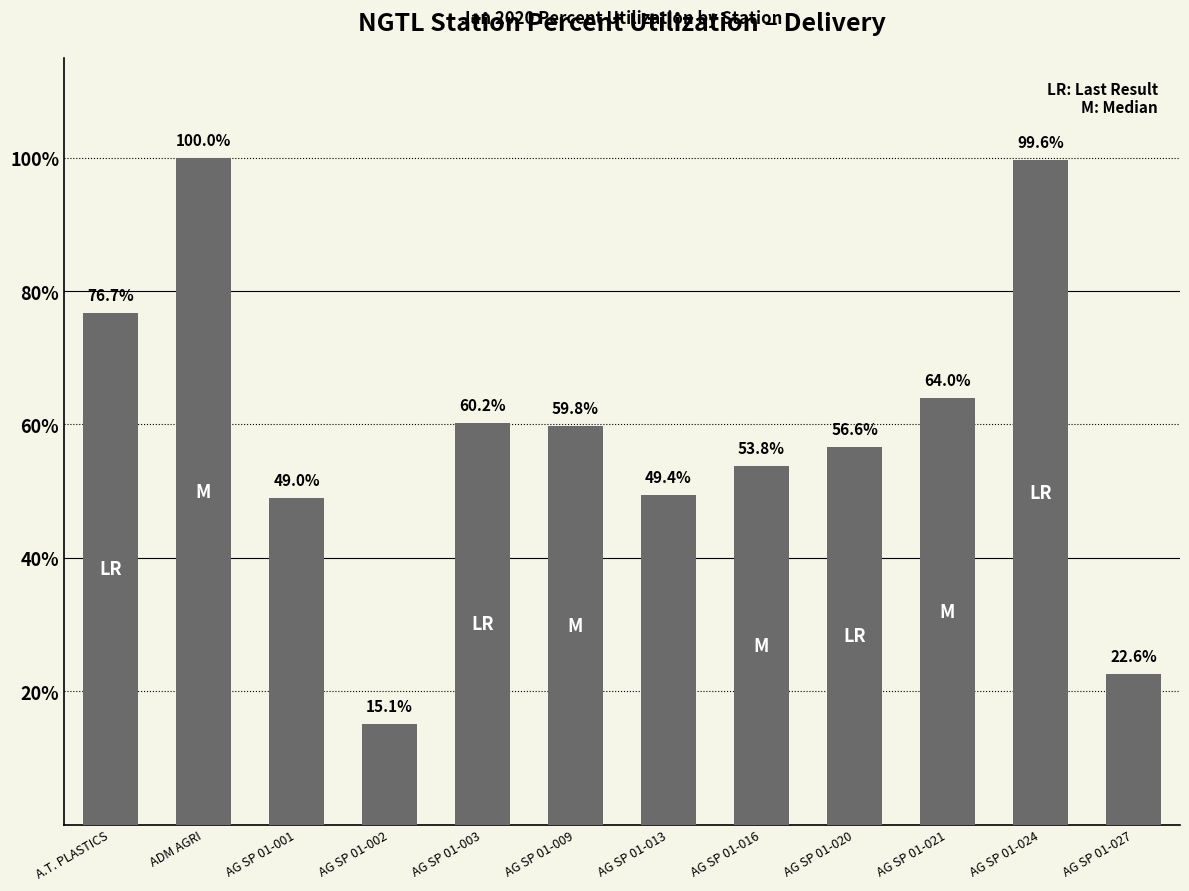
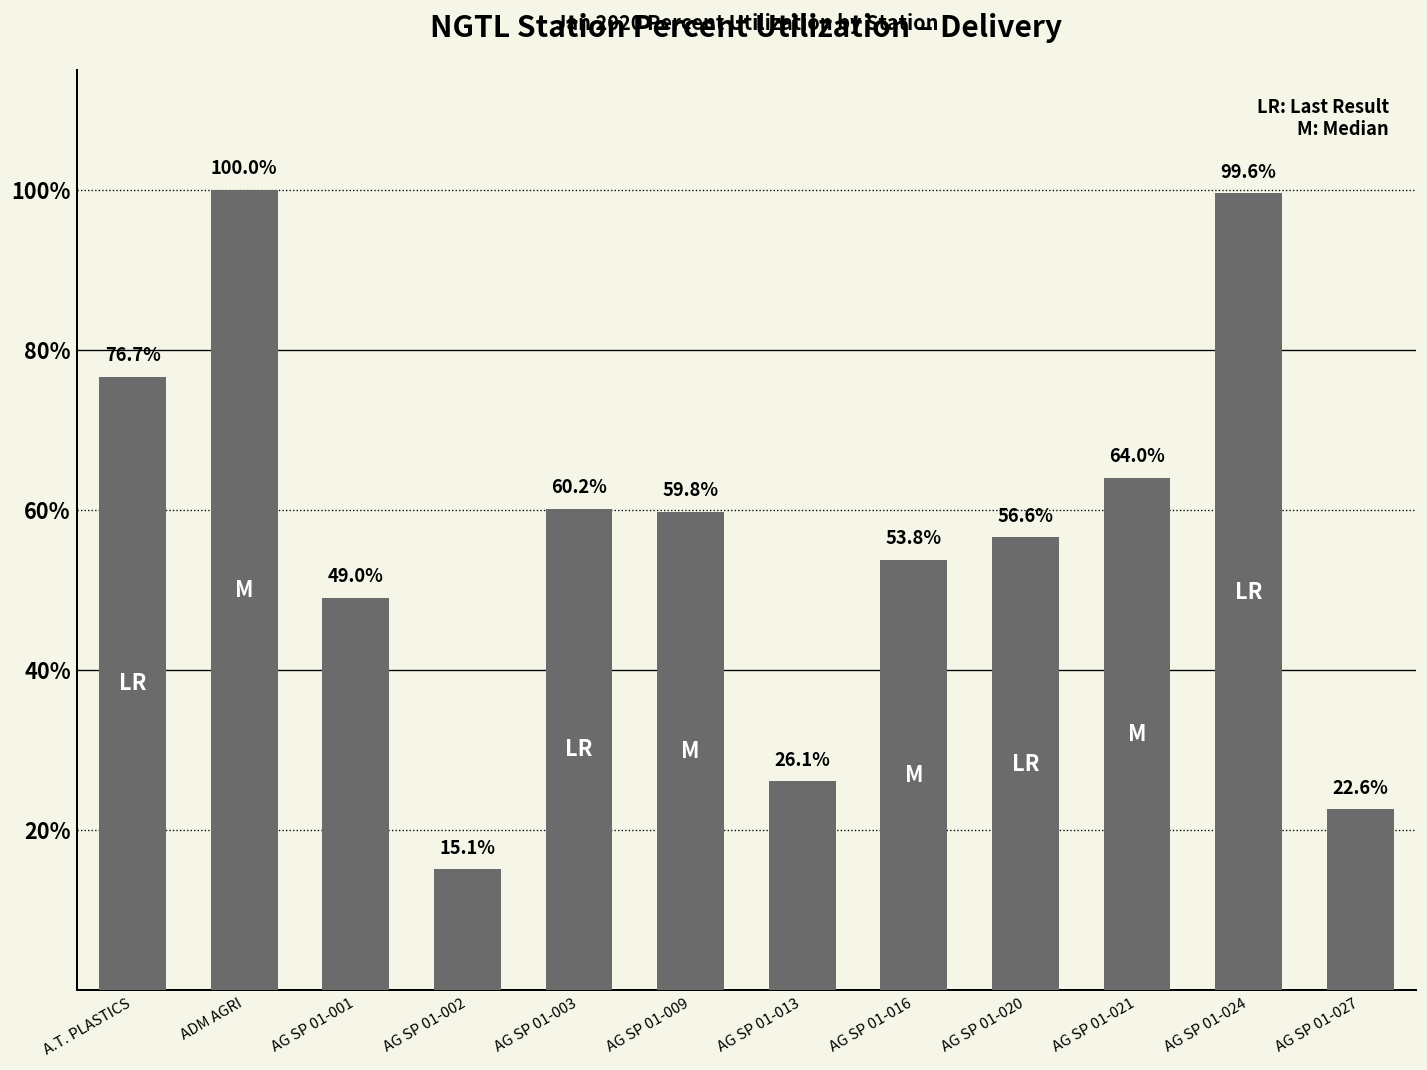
AG SP 01-013: 49.4% -> 26.1%
